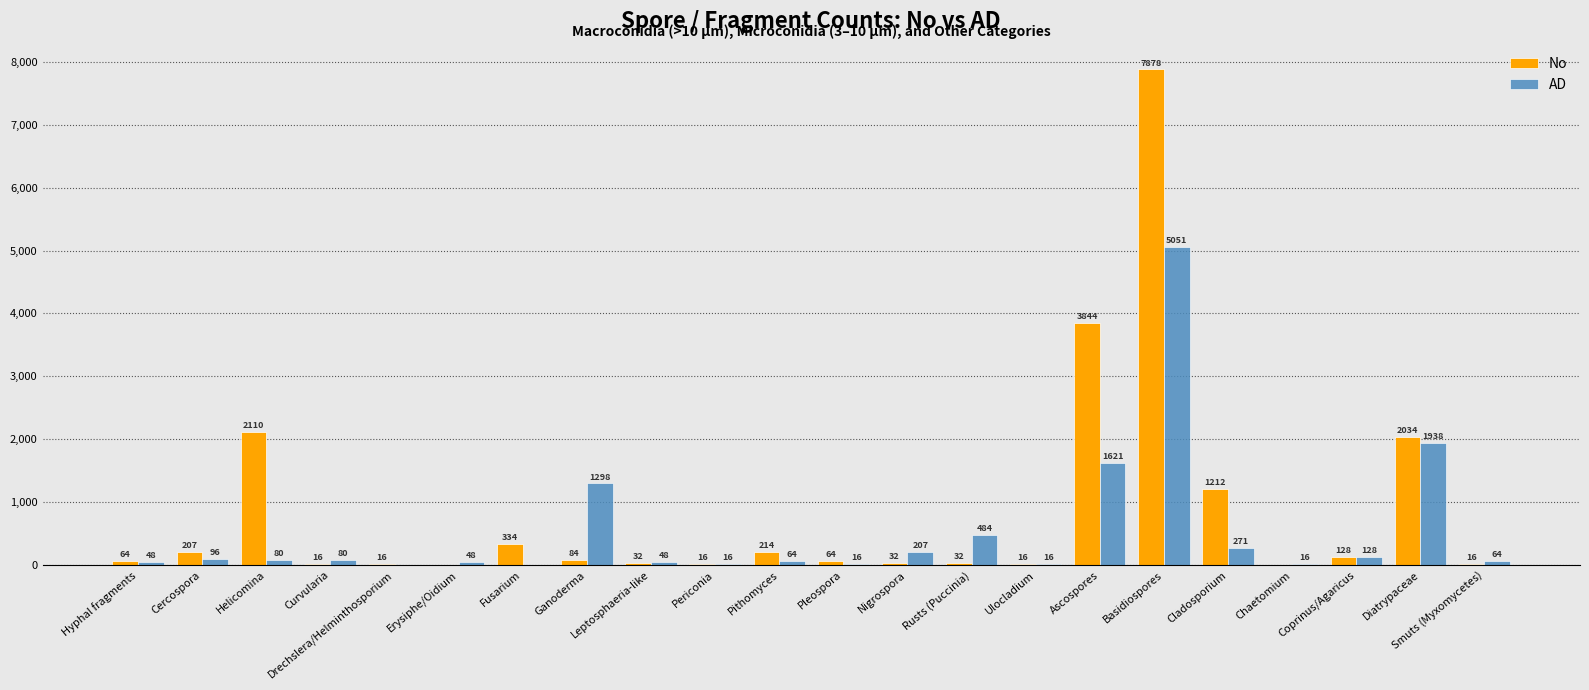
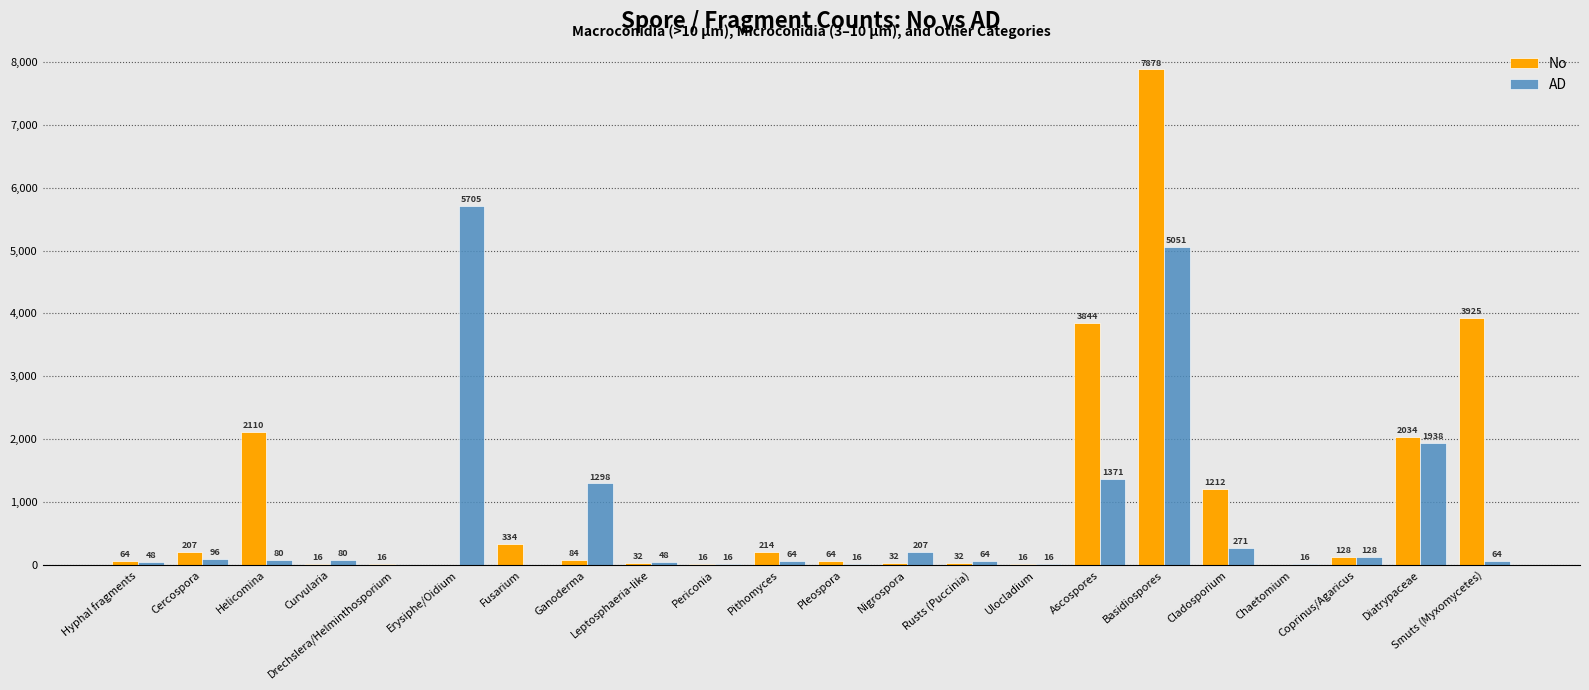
AD, Erysiphe/Oidium: 48 -> 5705
AD, Rusts (Puccinia): 484 -> 64
AD, Ascospores: 1621 -> 1371
No, Smuts (Myxomycetes): 16 -> 3925
